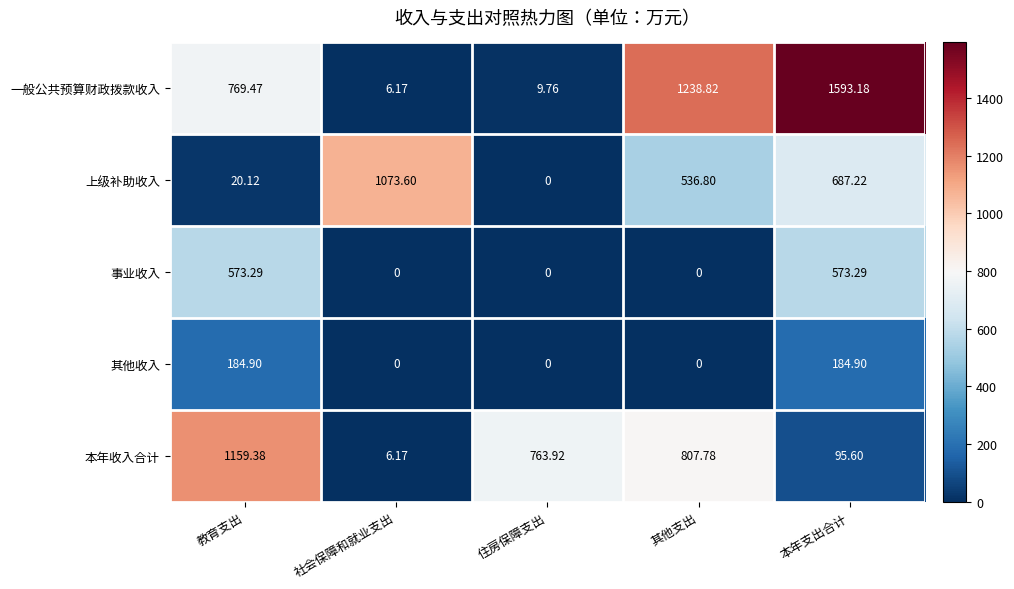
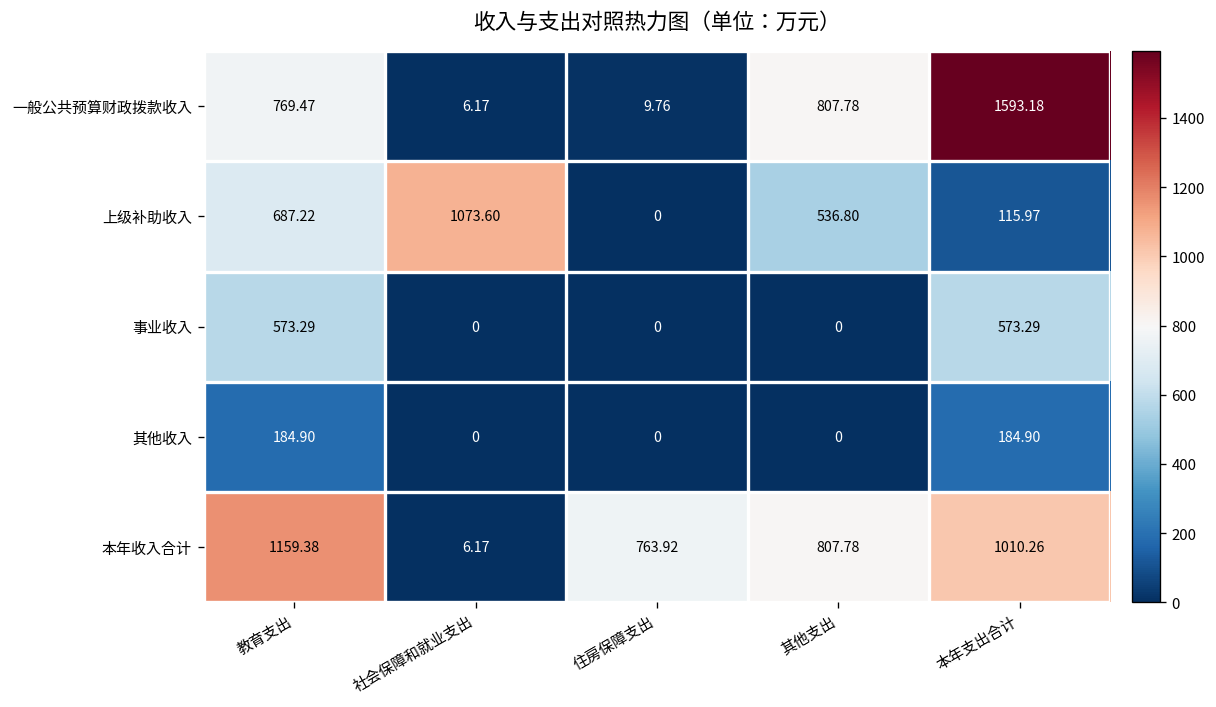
一般公共预算财政拨款收入, 其他支出: 1238.82 -> 807.78
上级补助收入, 教育支出: 20.12 -> 687.22
上级补助收入, 本年支出合计: 687.22 -> 115.97
本年收入合计, 本年支出合计: 95.60 -> 1010.26
